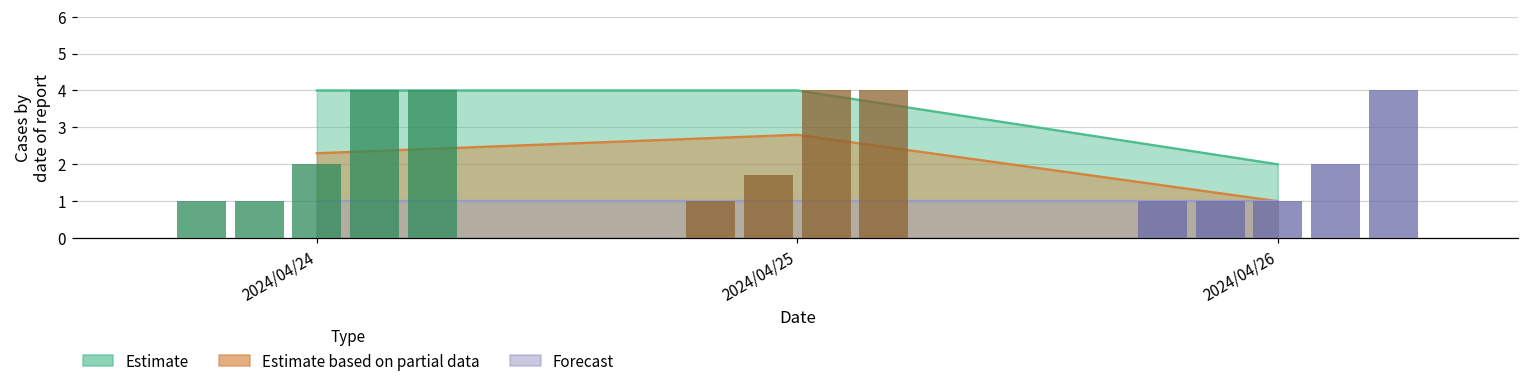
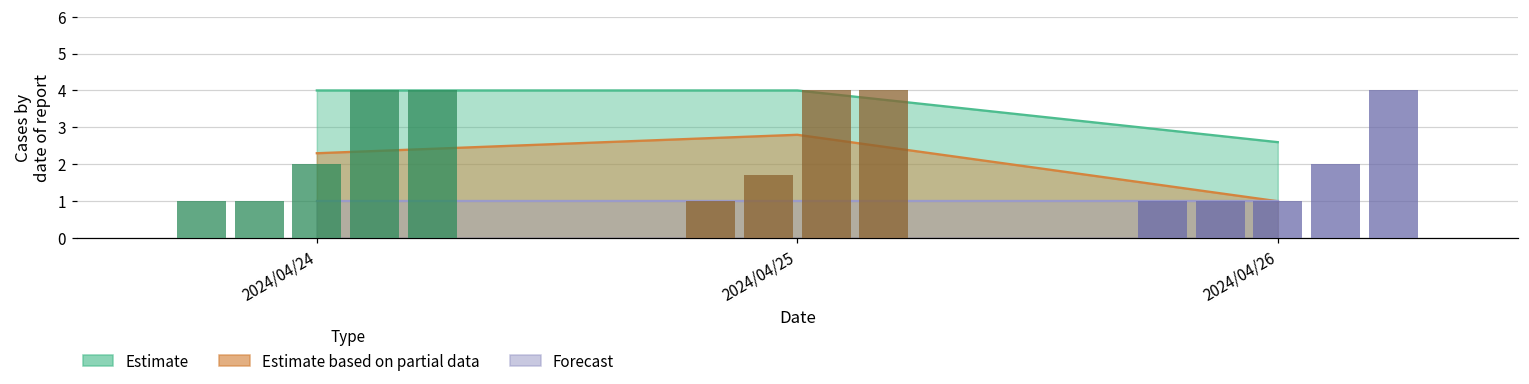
Estimate, 2024/04/26: 2.0 -> 2.6
